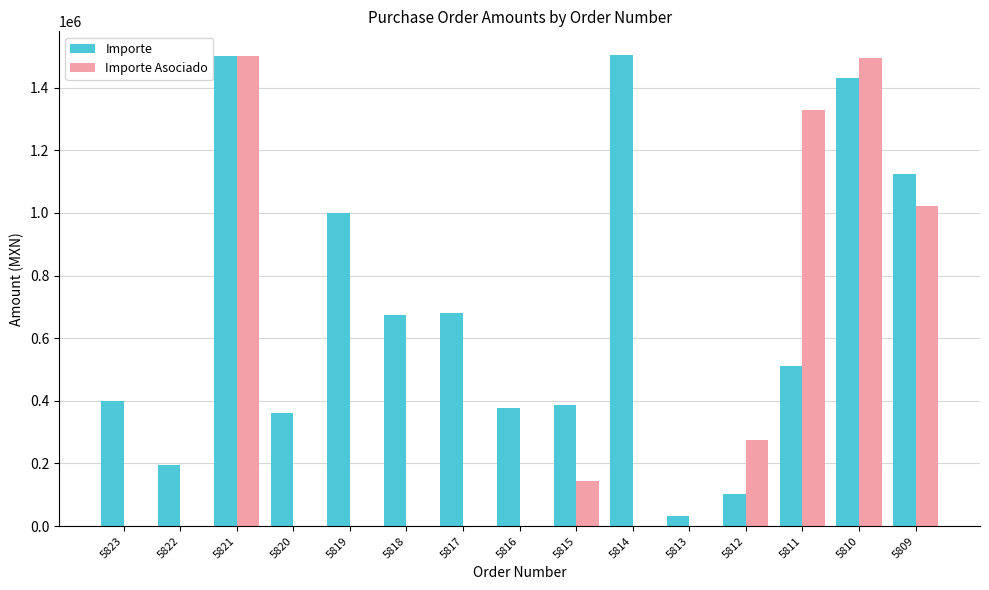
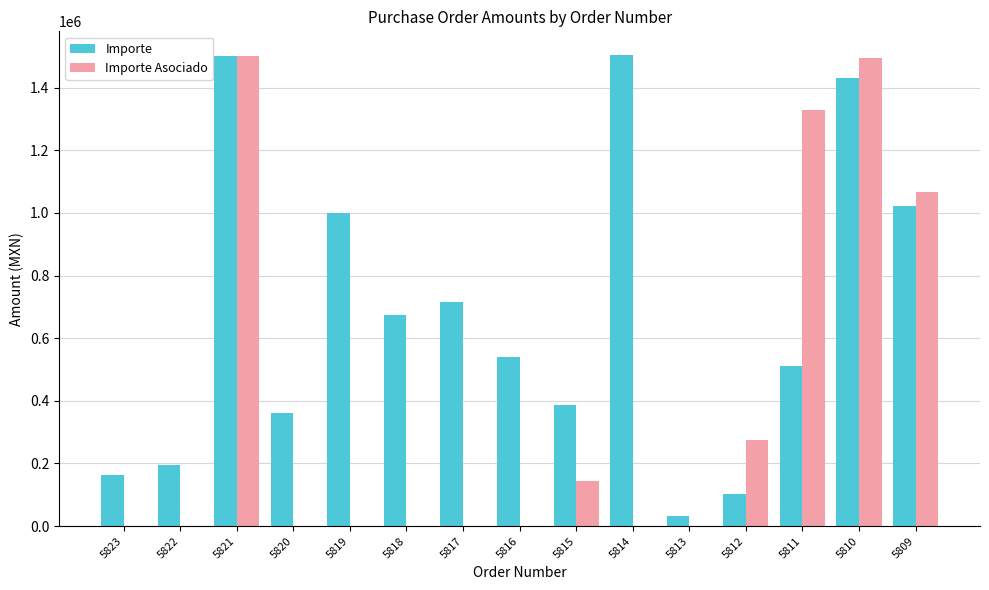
Importe, 5823: 400000 -> 160000
Importe, 5817: 680000 -> 720000
Importe, 5816: 380000 -> 540000
Importe, 5809: 1120000 -> 1020000
Importe Asociado, 5809: 1020000 -> 1070000
